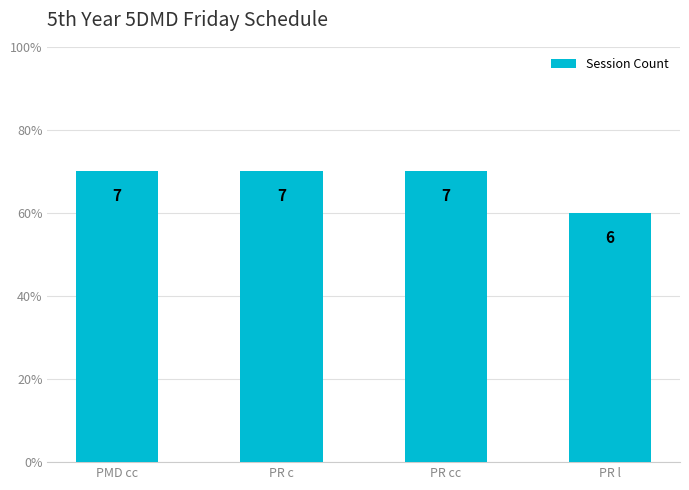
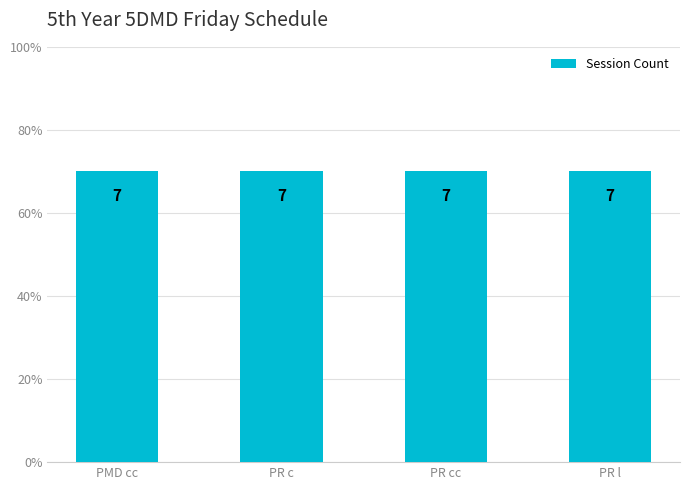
PR l: 6 -> 7
